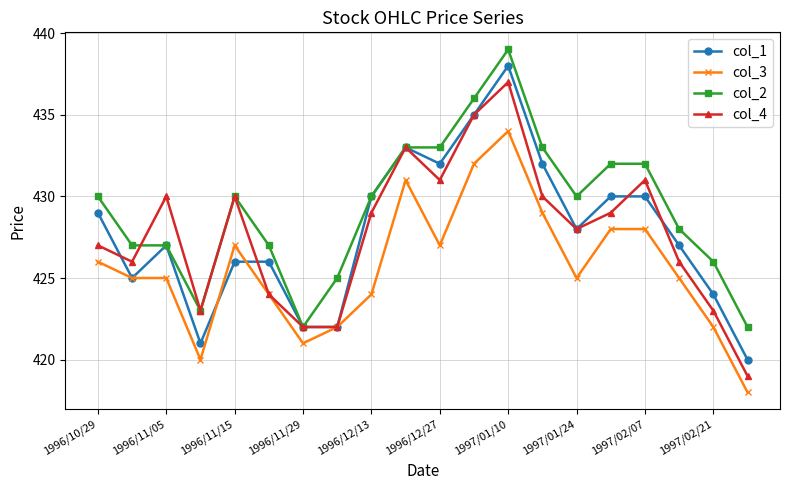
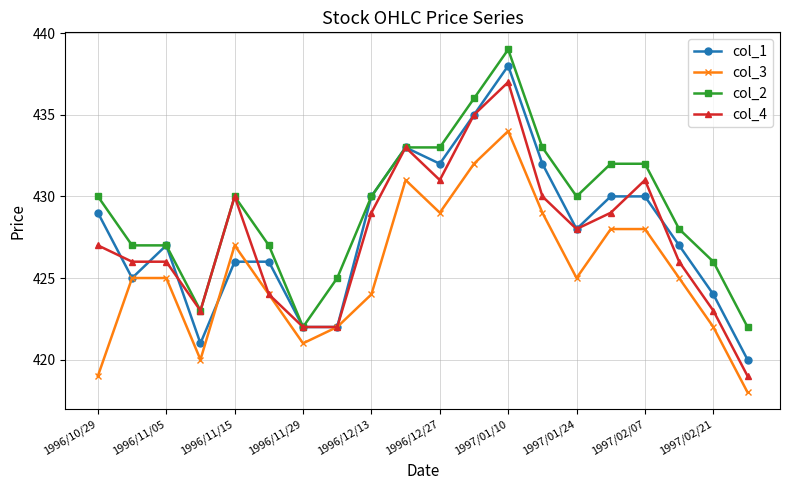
col_3, 1996/10/29: 426 -> 419
col_4, 1996/11/05: 430 -> 426
col_3, 1996/12/27: 427 -> 429
